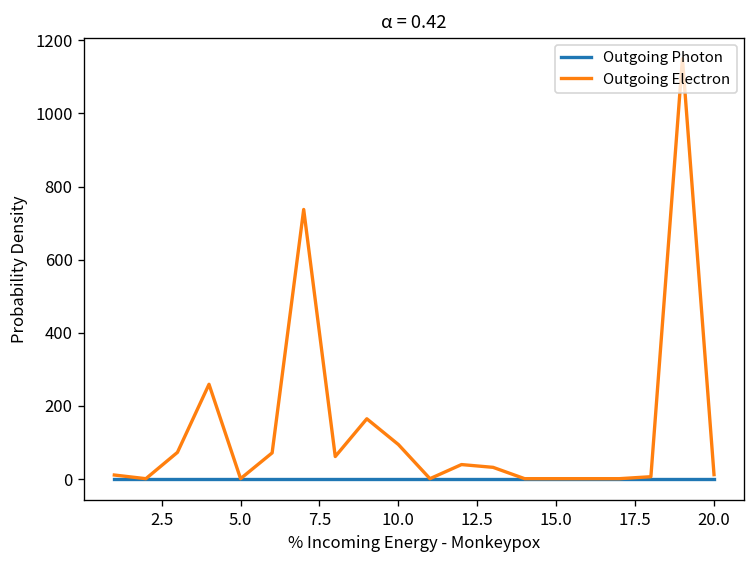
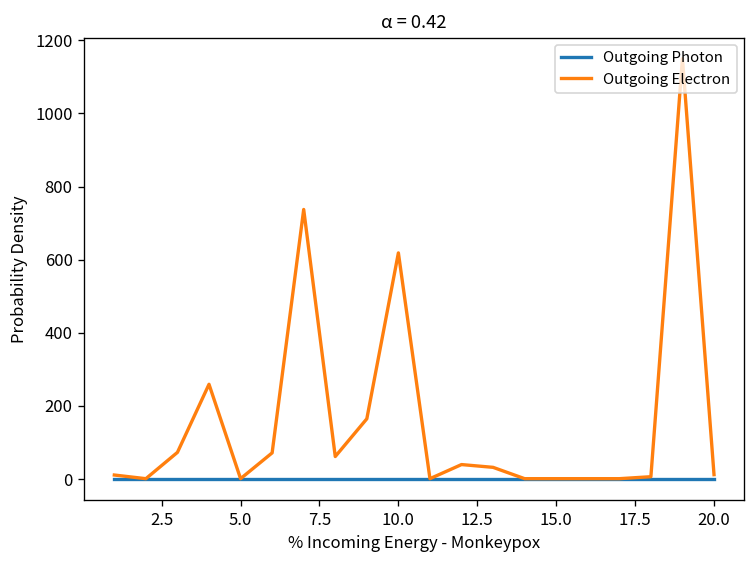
Outgoing Electron, 10.0: 90 -> 620
